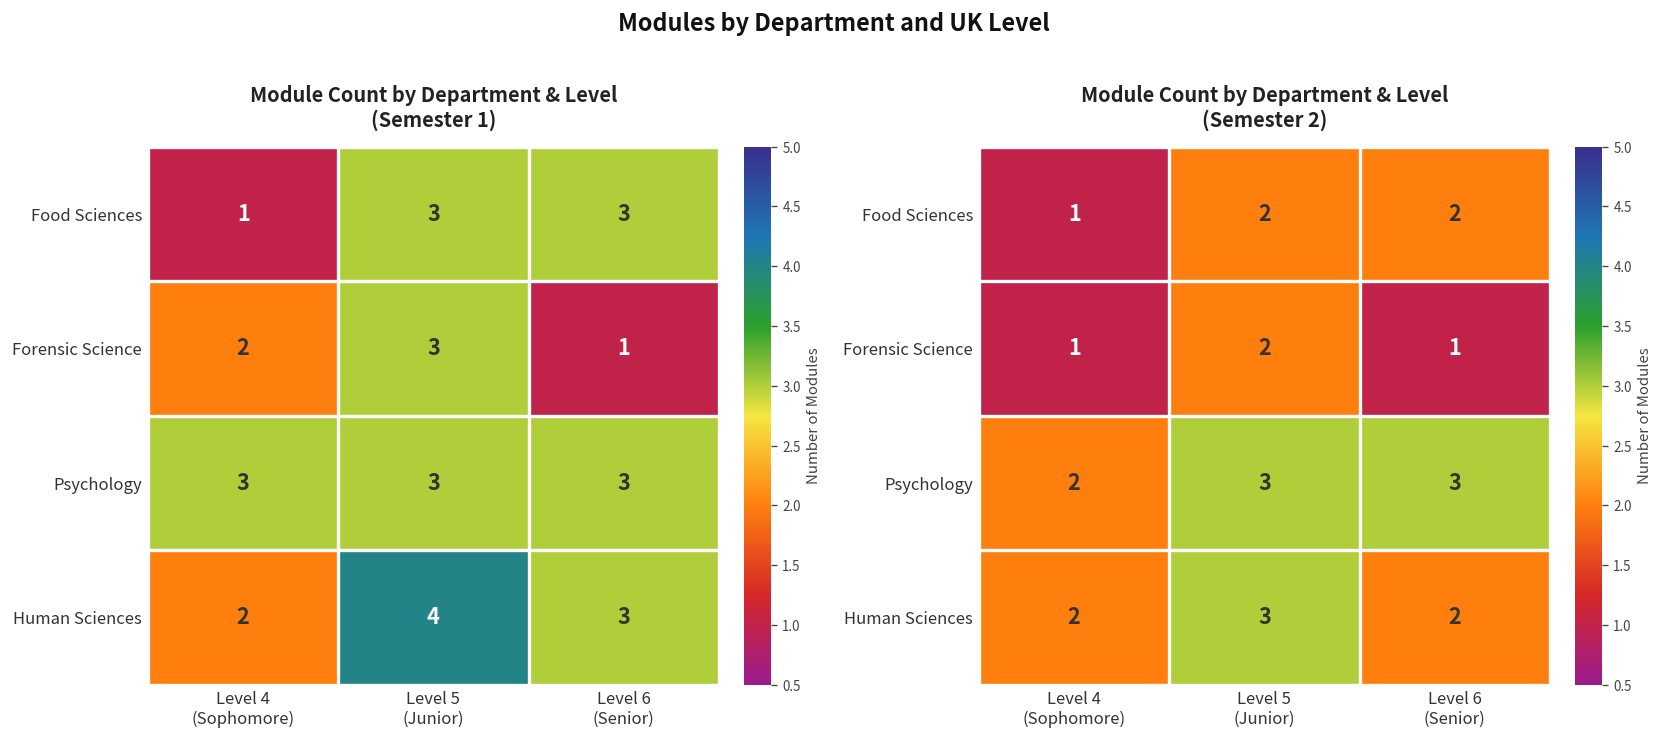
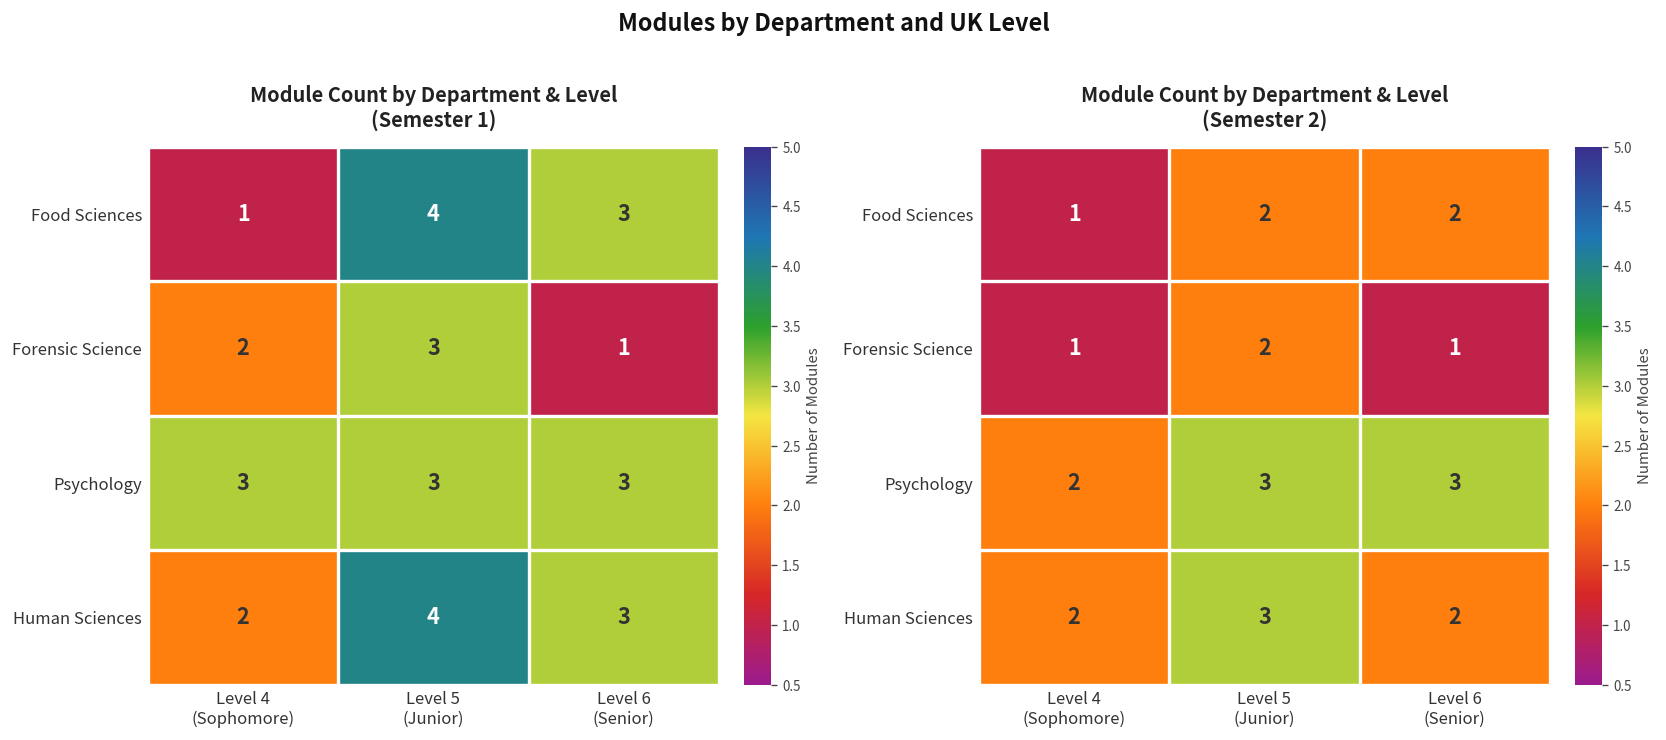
Module Count by Department & Level (Semester 1), Food Sciences, Level 5 (Junior): 3 -> 4
